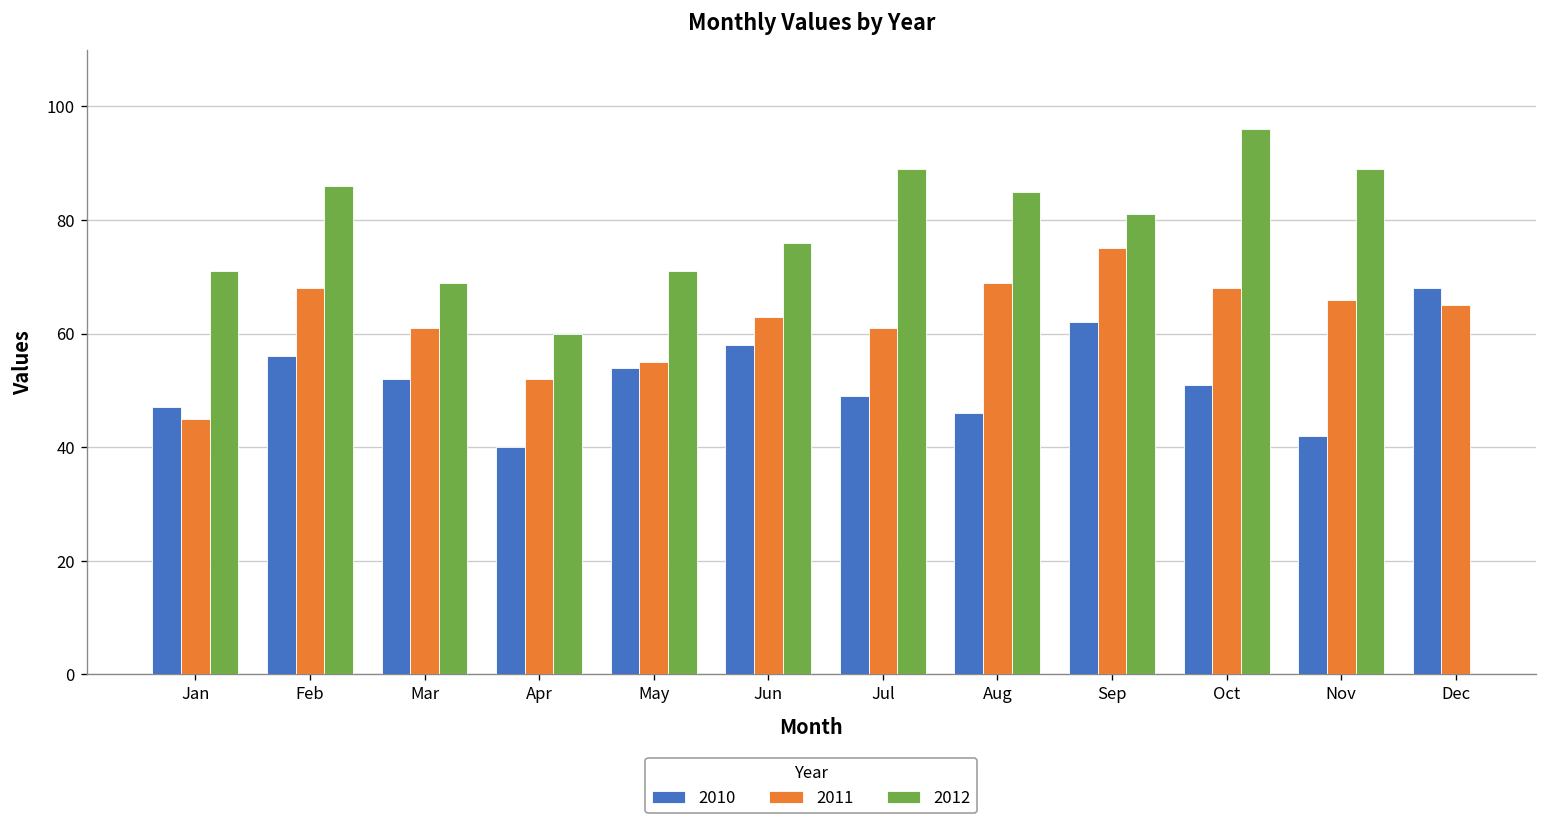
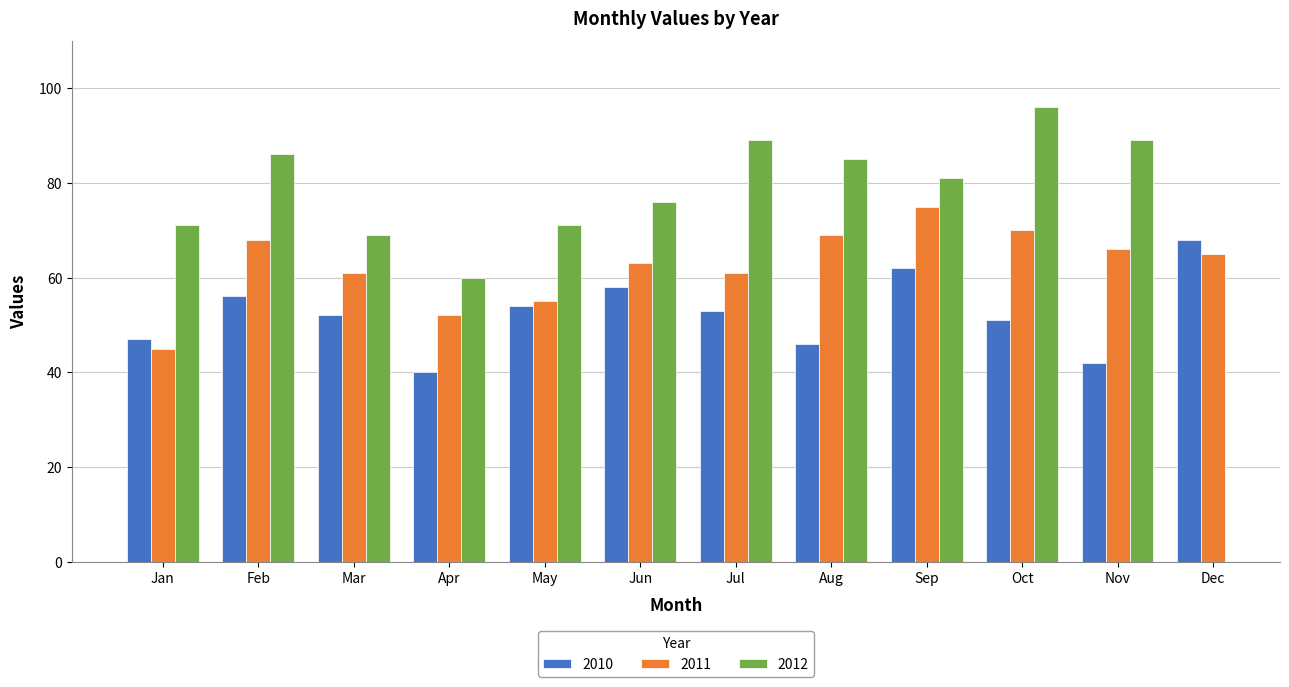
2010, Jul: 49 -> 53
2011, Oct: 68 -> 70
